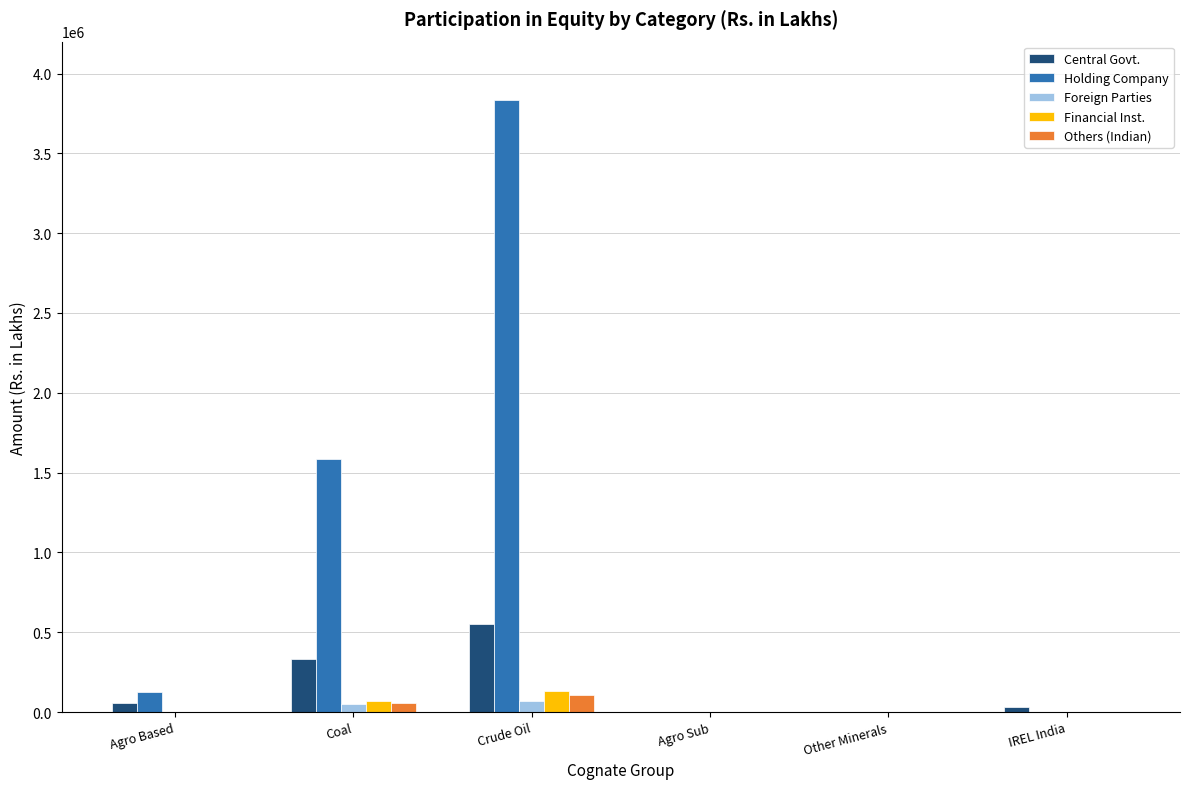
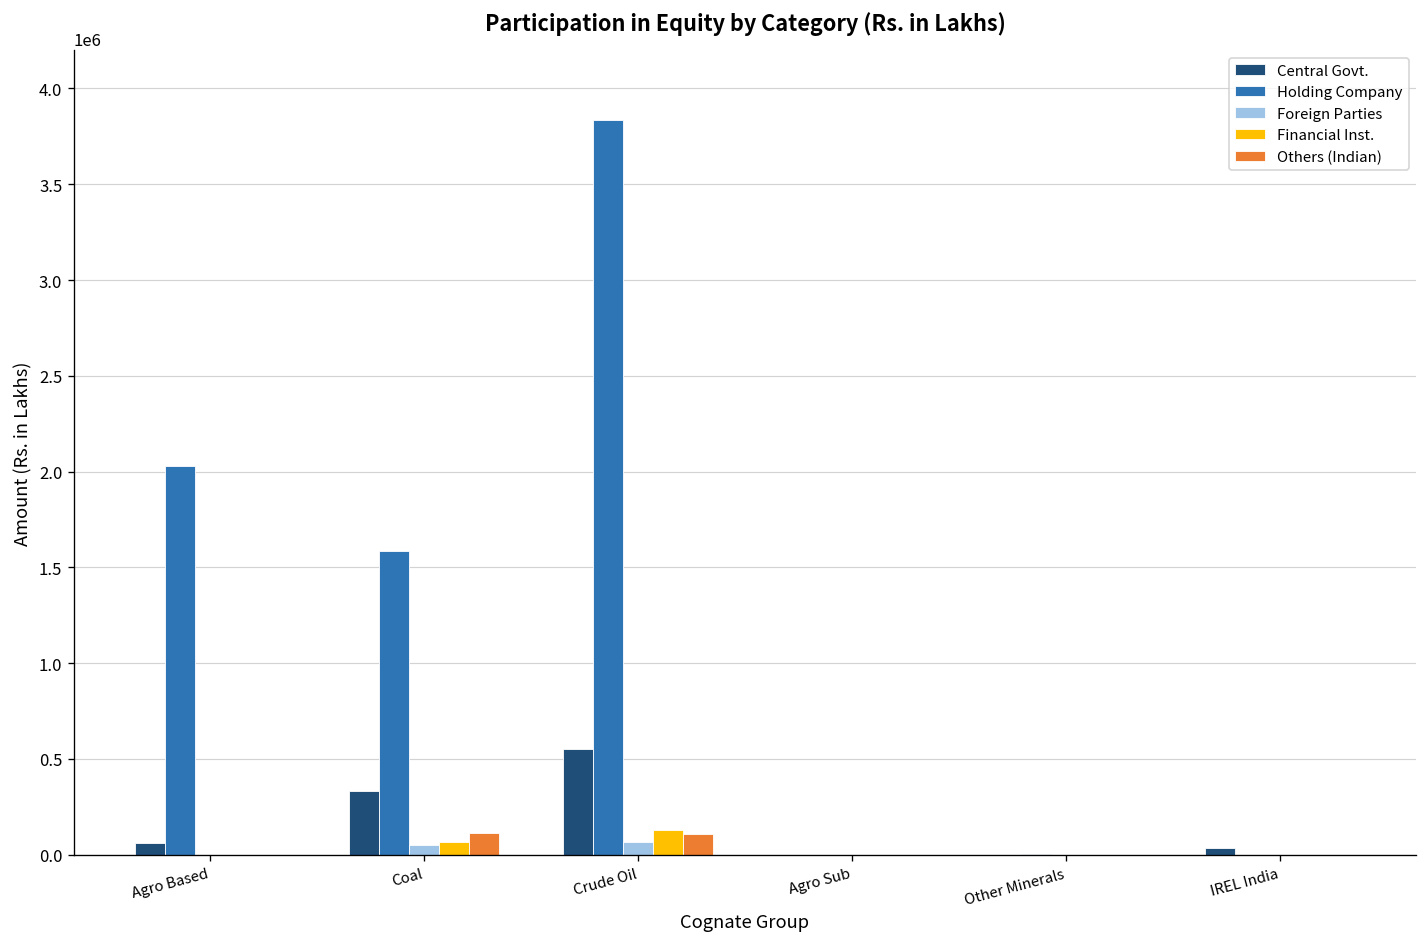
Holding Company, Agro Based: 130000 -> 2030000
Others (Indian), Coal: 60000 -> 110000
